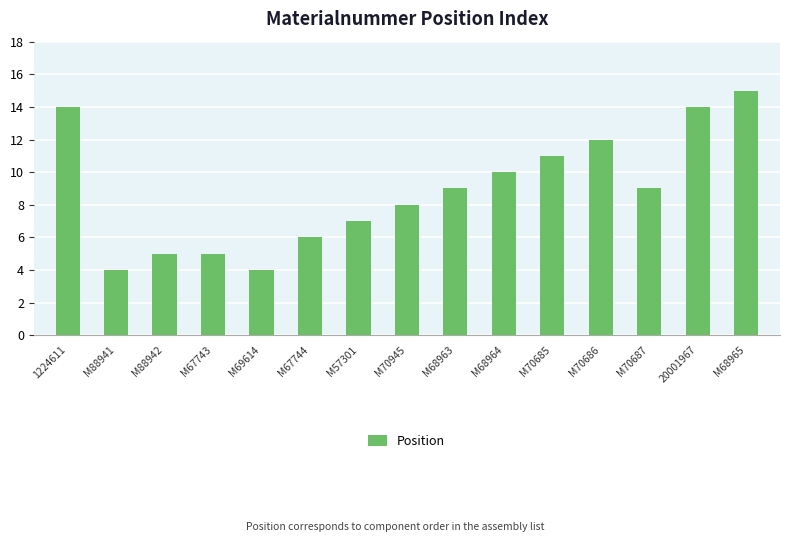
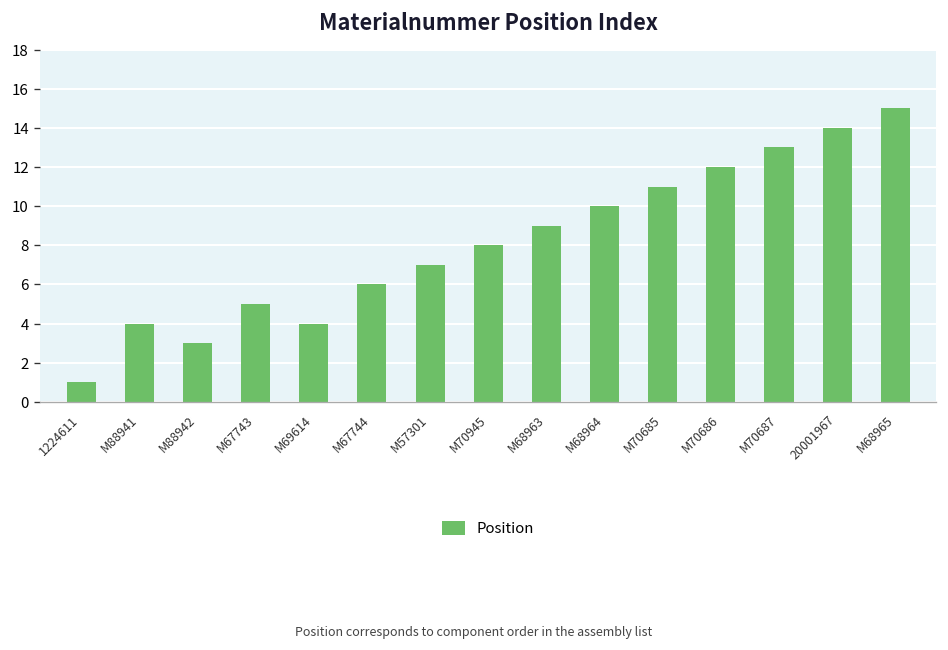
1224611: 14 -> 1
M88942: 5 -> 3
M70687: 9 -> 13
